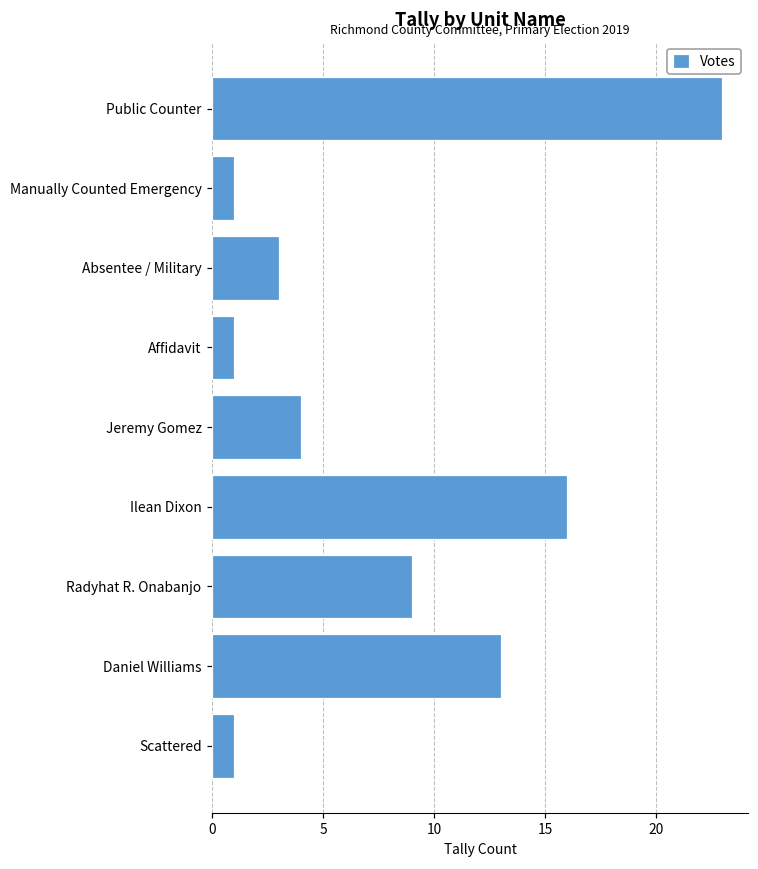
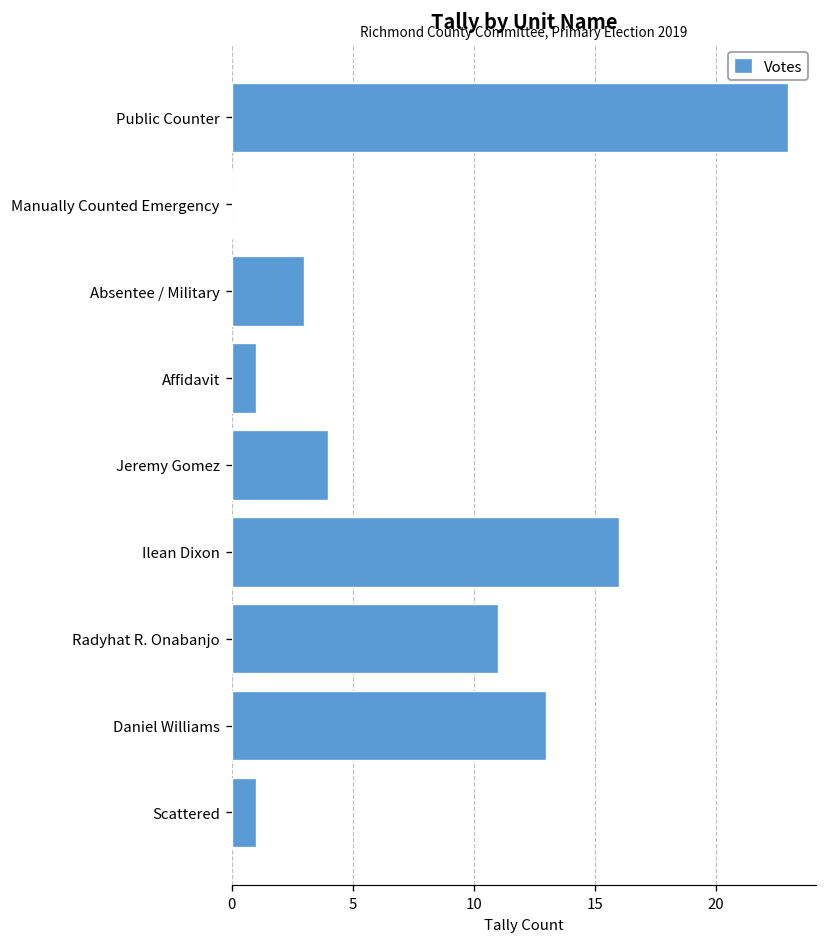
Manually Counted Emergency: 1 -> 0
Radyhat R. Onabanjo: 9 -> 11
